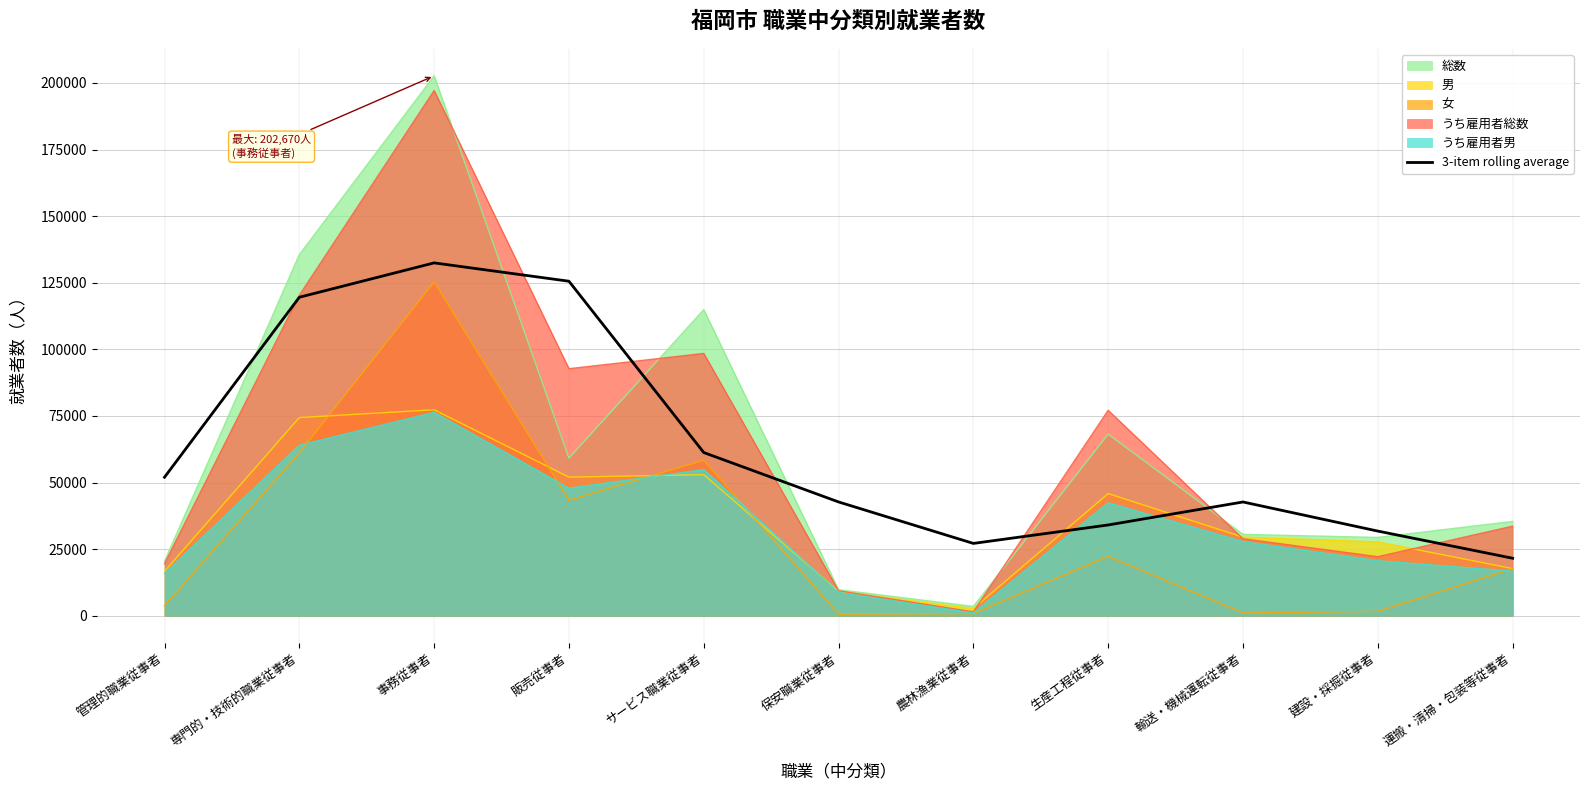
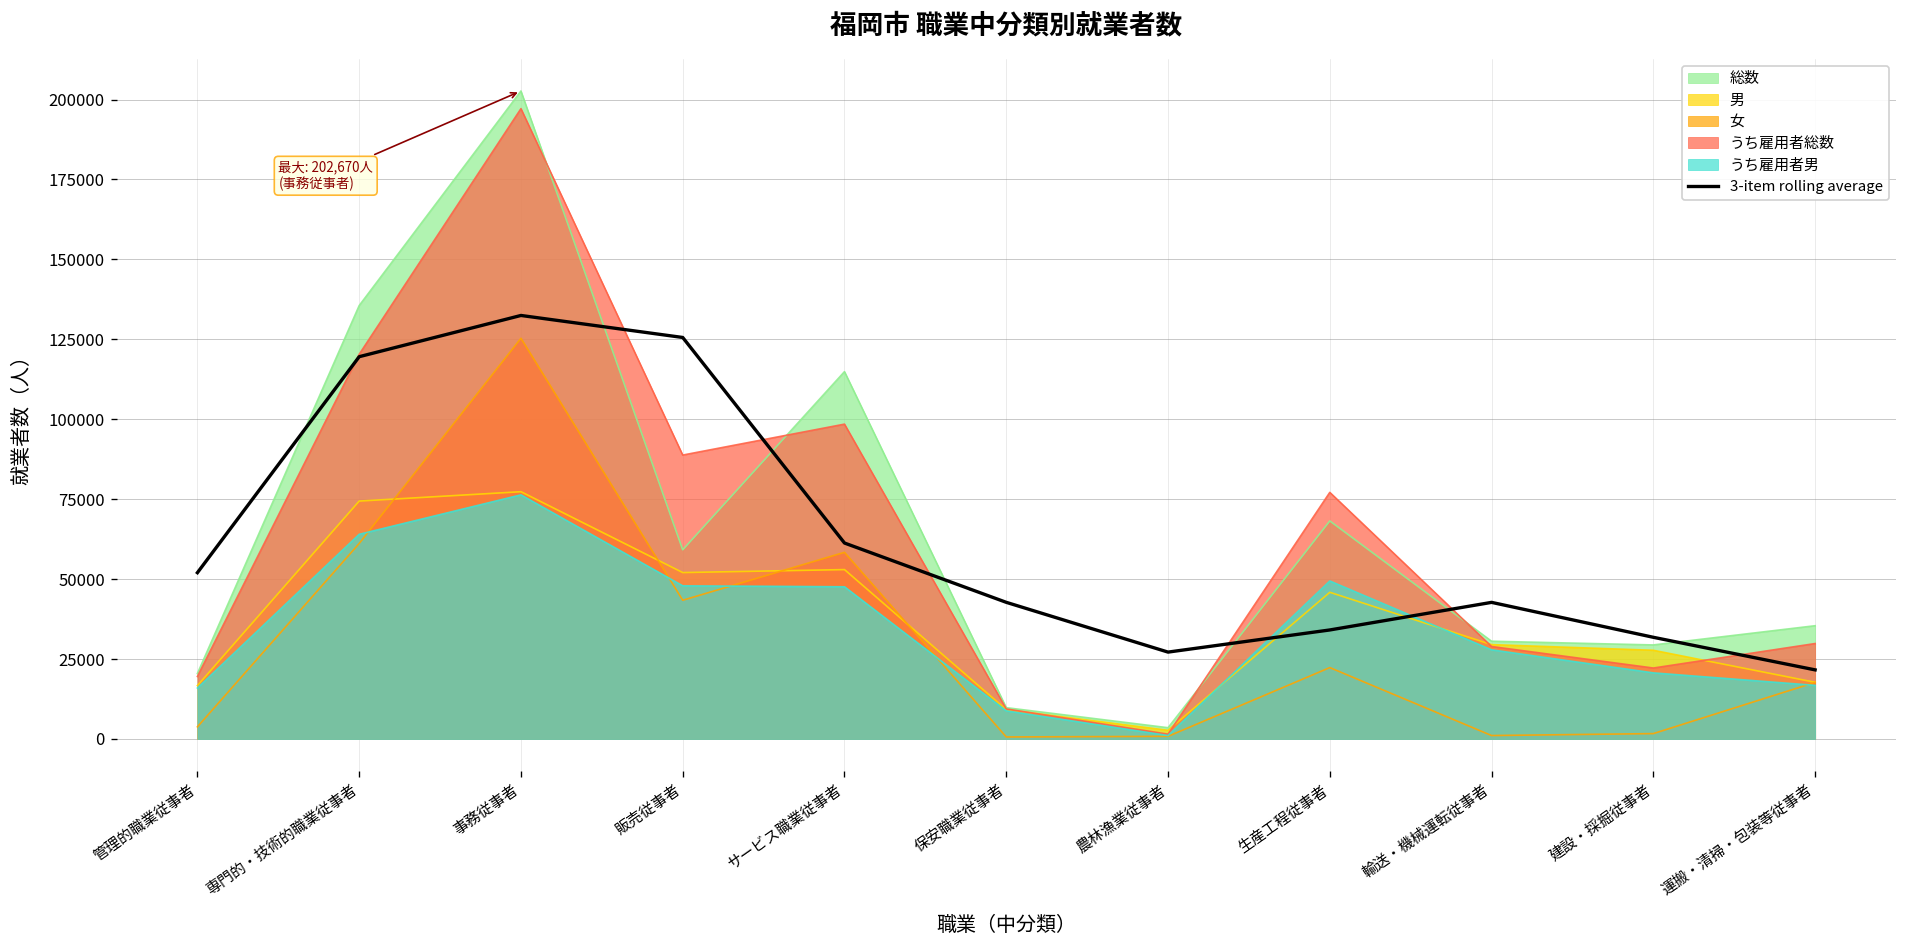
うち雇用者総数, 販売従事者: 93000 -> 89000
うち雇用者男, サービス職業従事者: 55000 -> 48000
うち雇用者男, 生産工程従事者: 42000 -> 49000
うち雇用者総数, 運搬・清掃・包装等従事者: 34000 -> 30000
